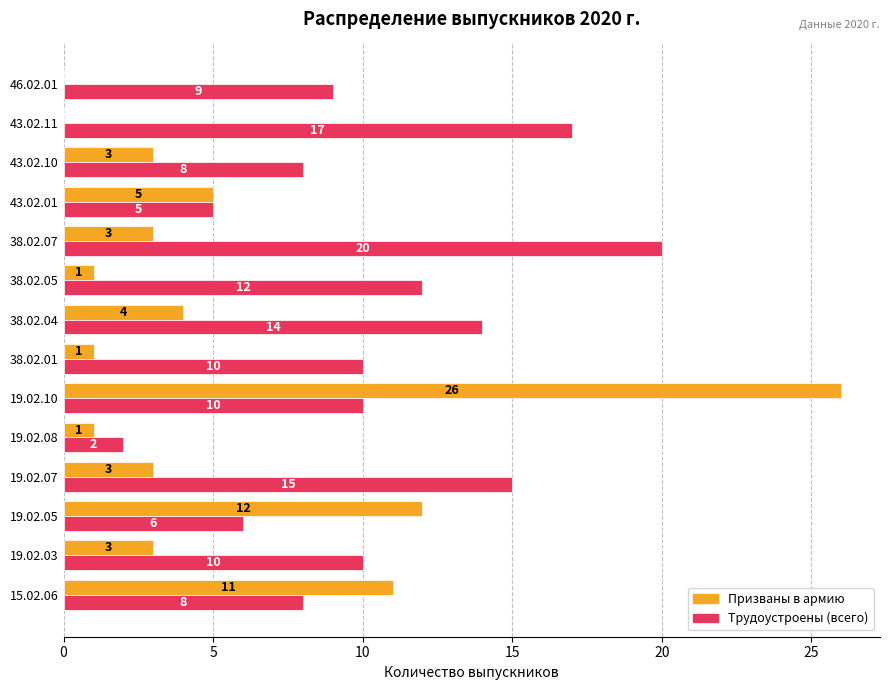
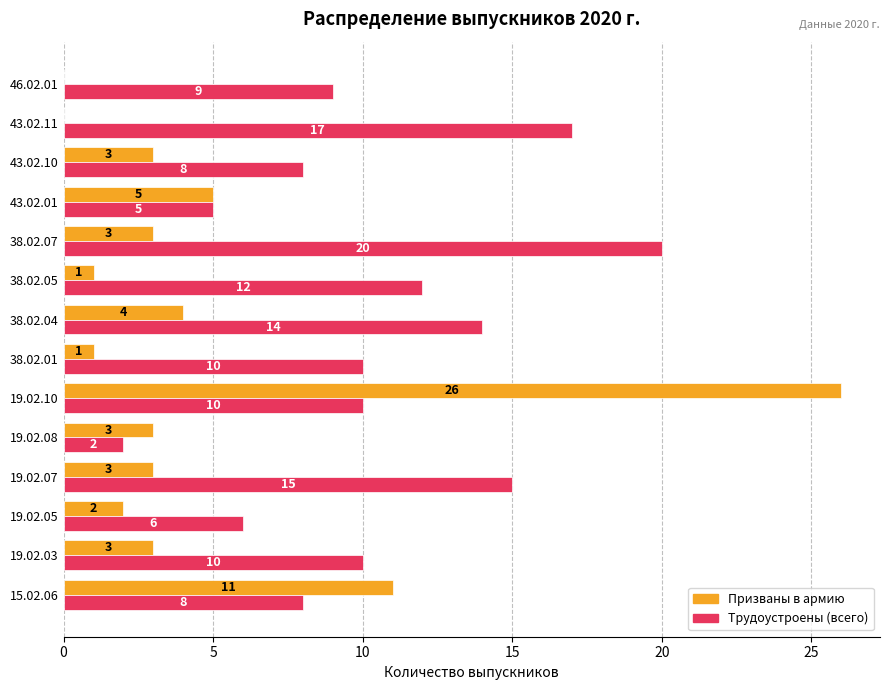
Призваны в армию, 19.02.08: 1 -> 3
Призваны в армию, 19.02.05: 12 -> 2
